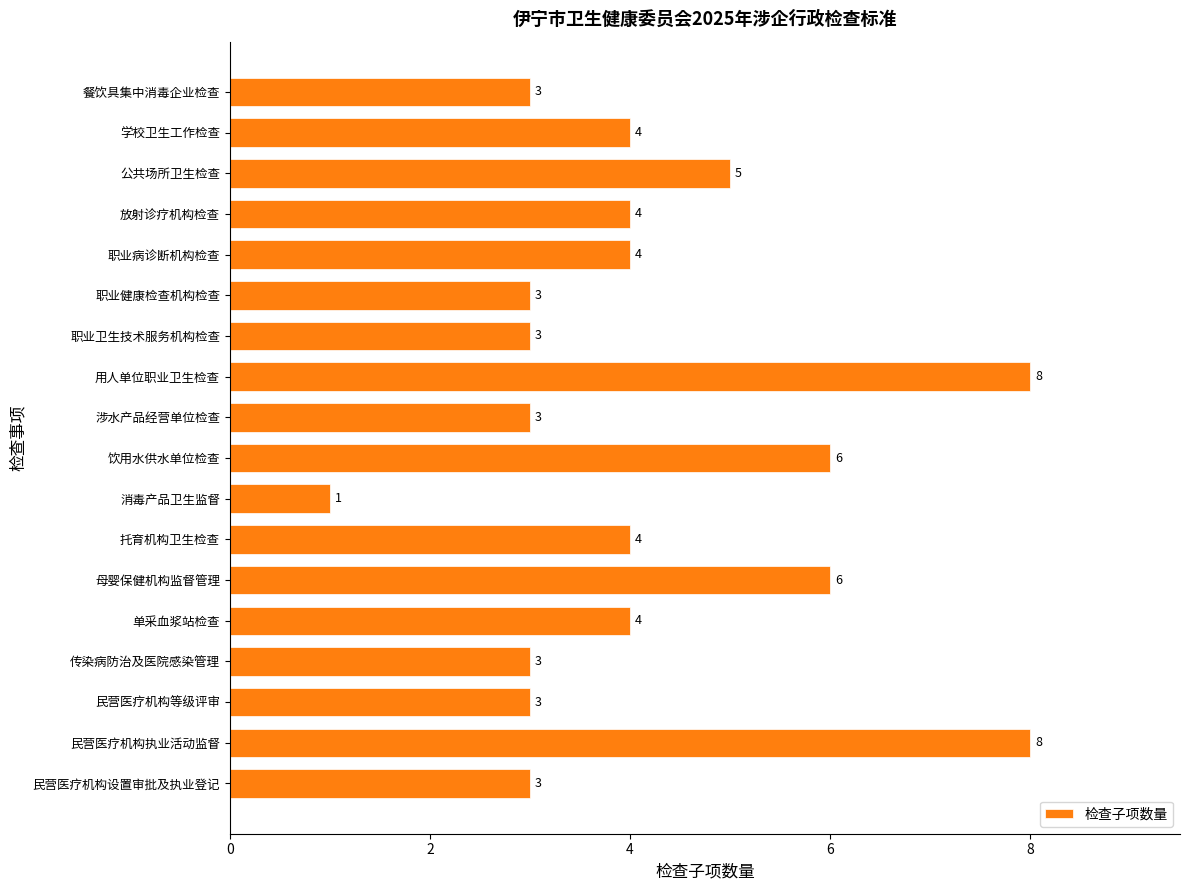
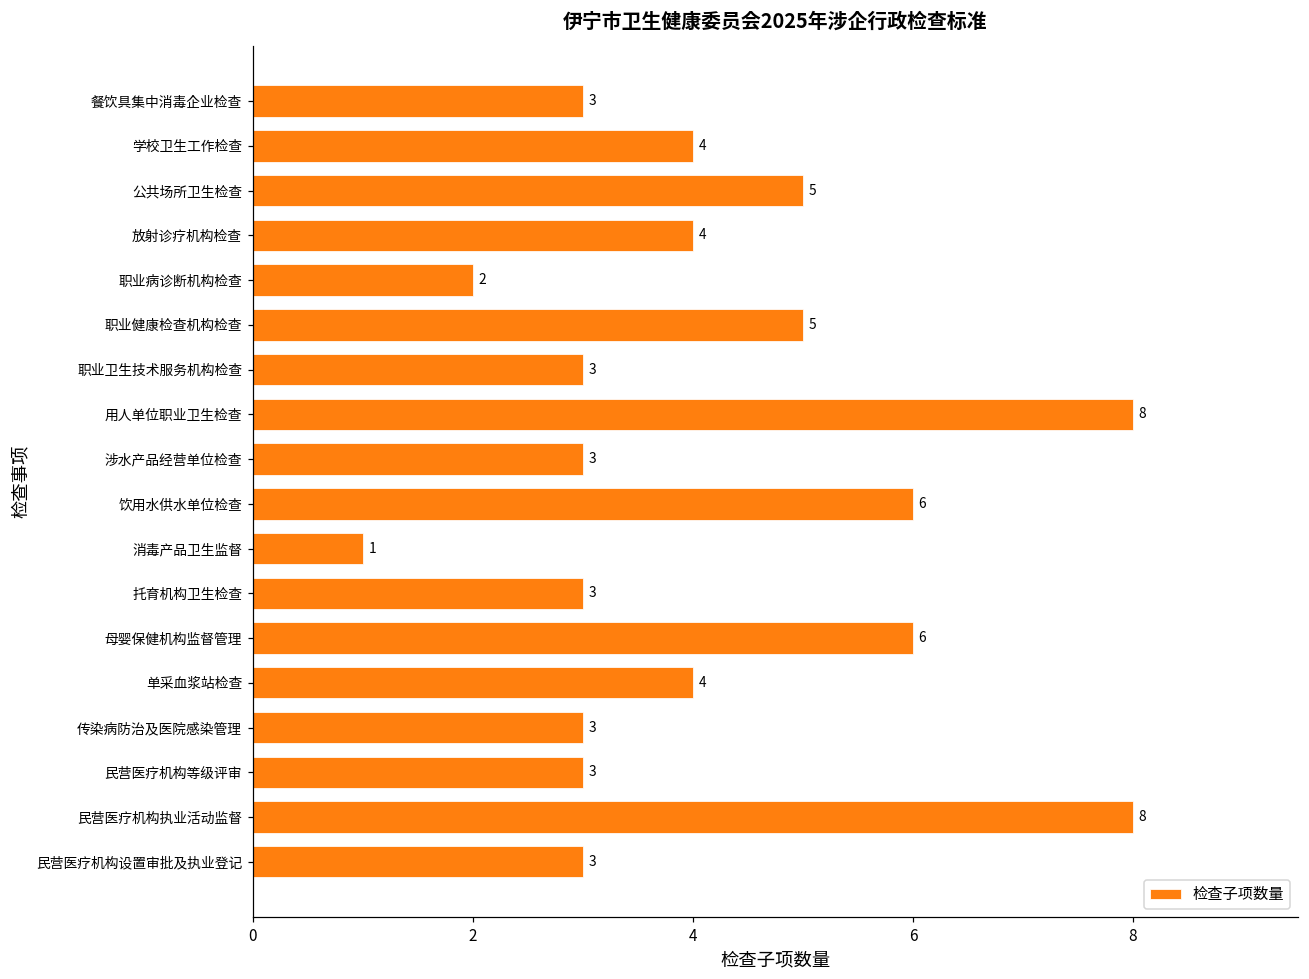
职业病诊断机构检查: 4 -> 2
职业健康检查机构检查: 3 -> 5
托育机构卫生检查: 4 -> 3
